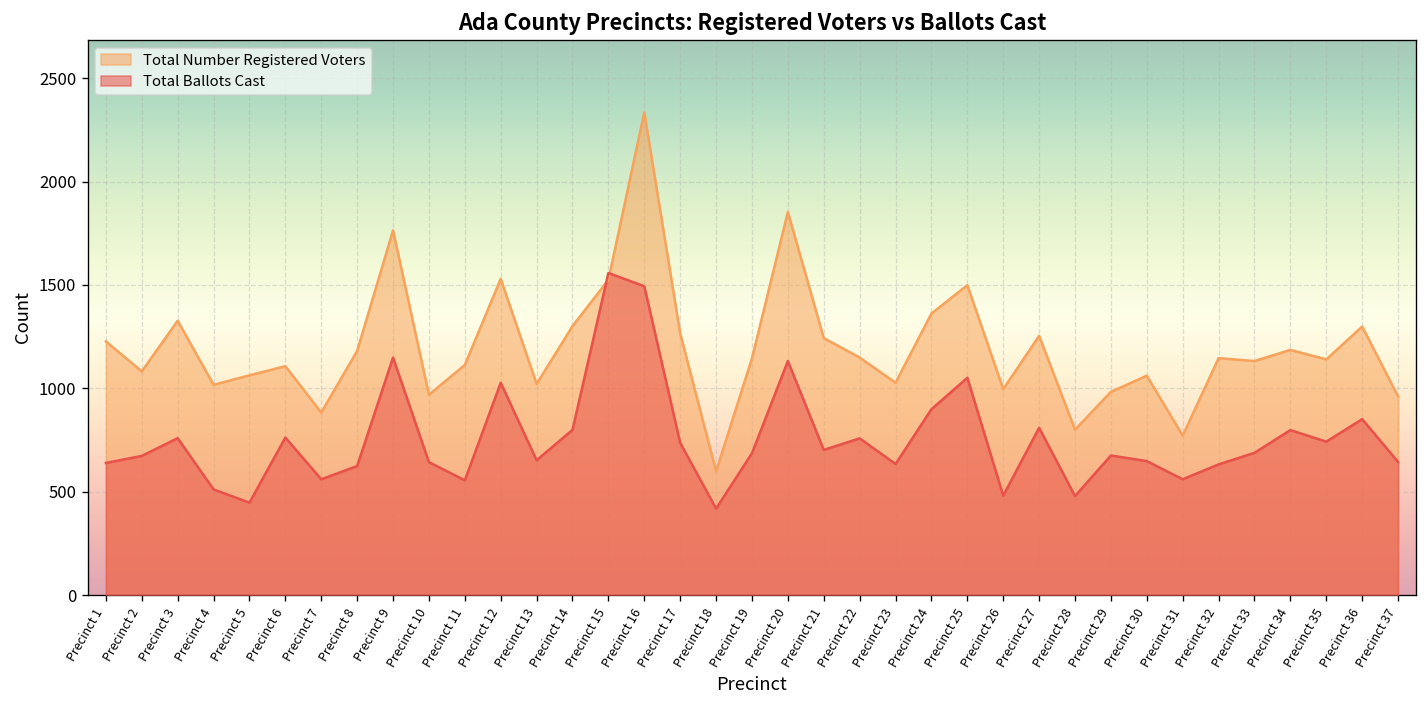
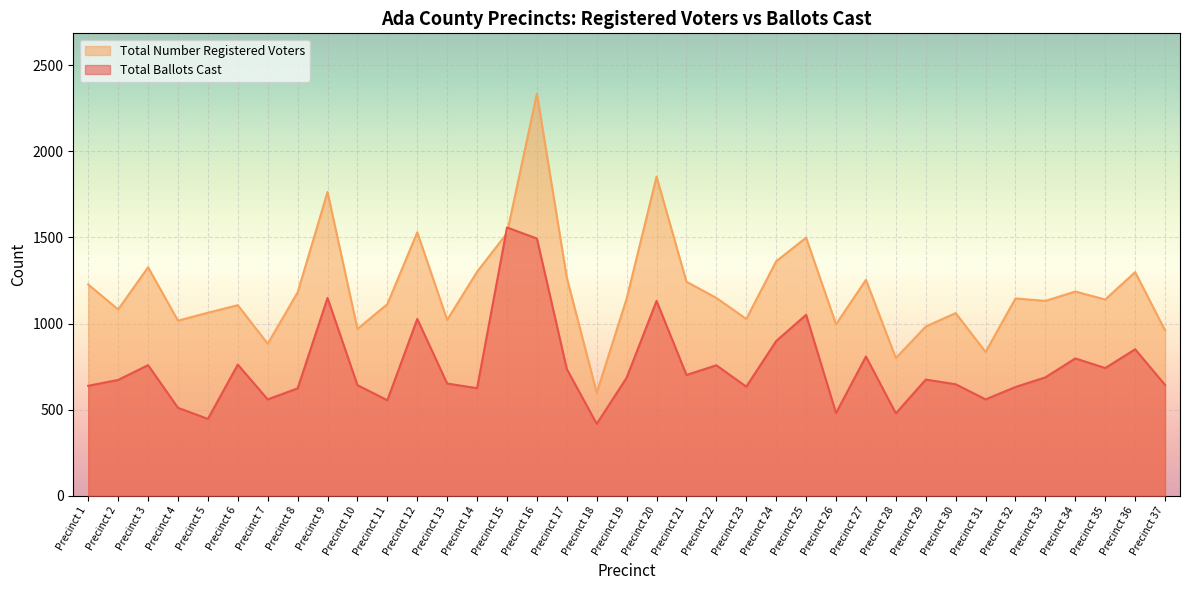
Total Ballots Cast, Precinct 14: 800 -> 630
Total Number Registered Voters, Precinct 31: 770 -> 840
